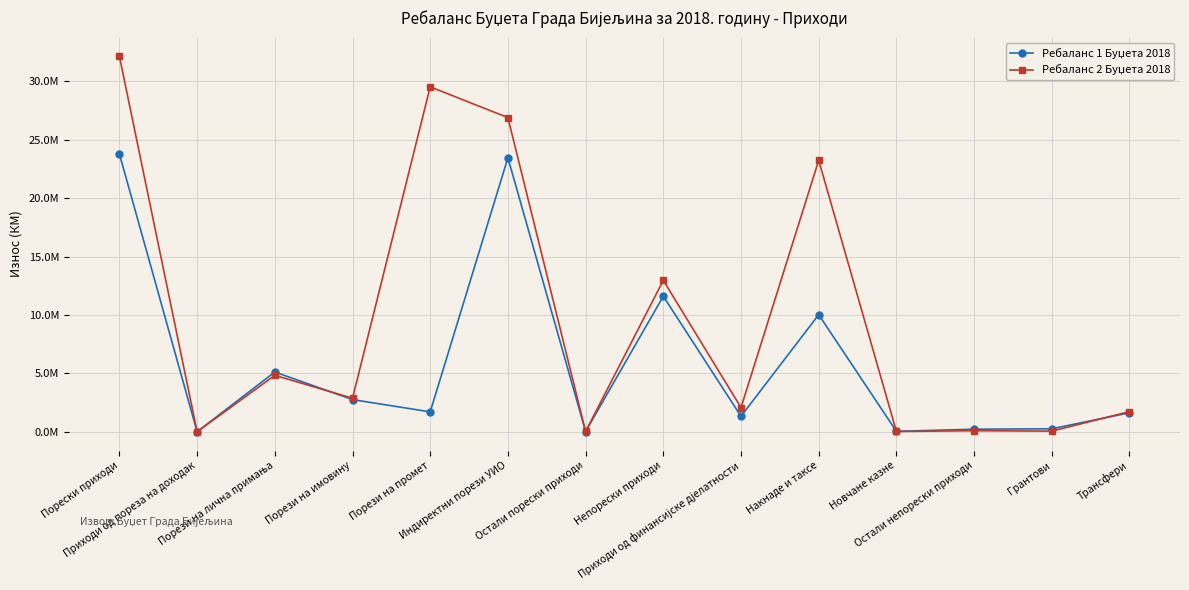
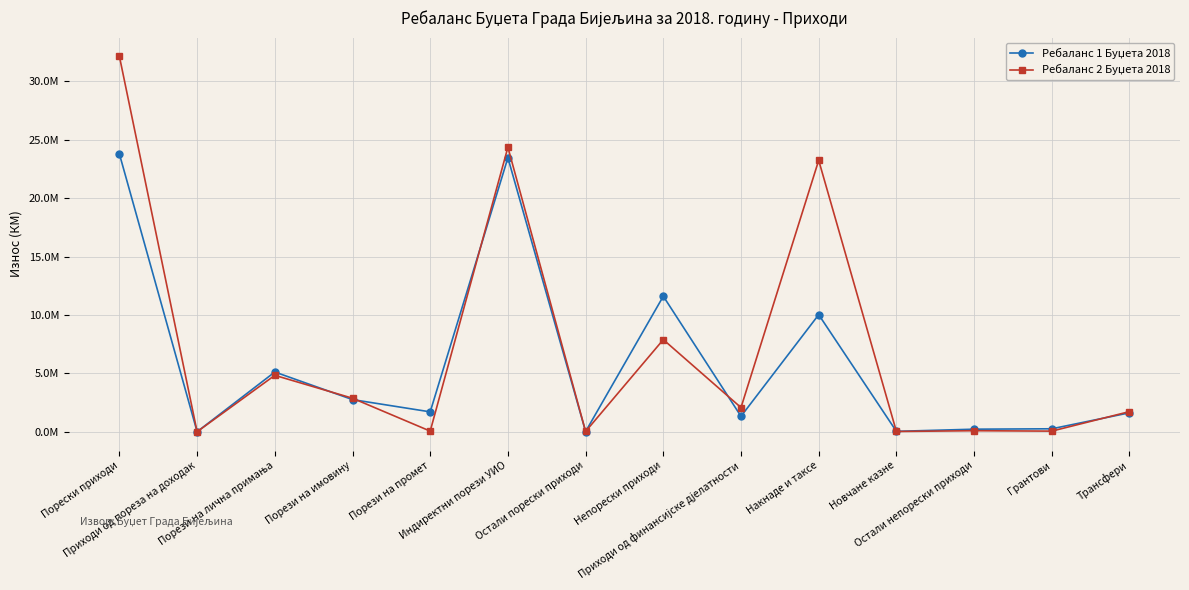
Ребаланс 2 Буџета 2018, Порези на промет: 29500000 -> 100000
Ребаланс 2 Буџета 2018, Индиректни порези УИО: 26900000 -> 24400000
Ребаланс 2 Буџета 2018, Непорески приходи: 13000000 -> 7900000
